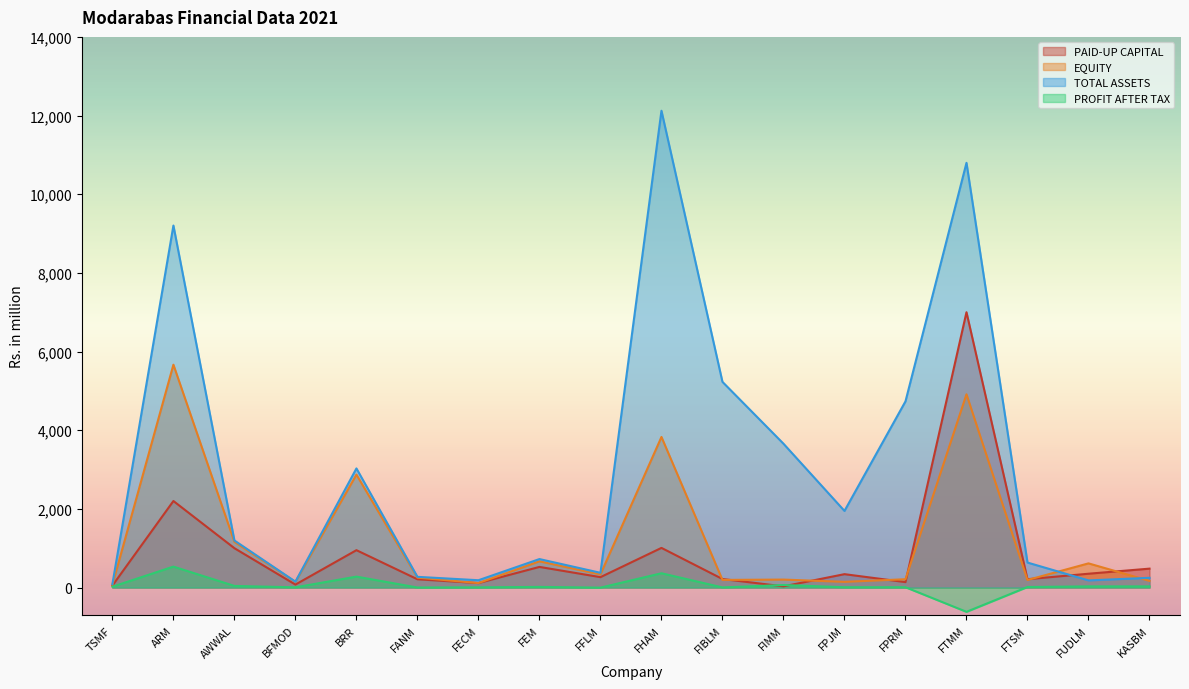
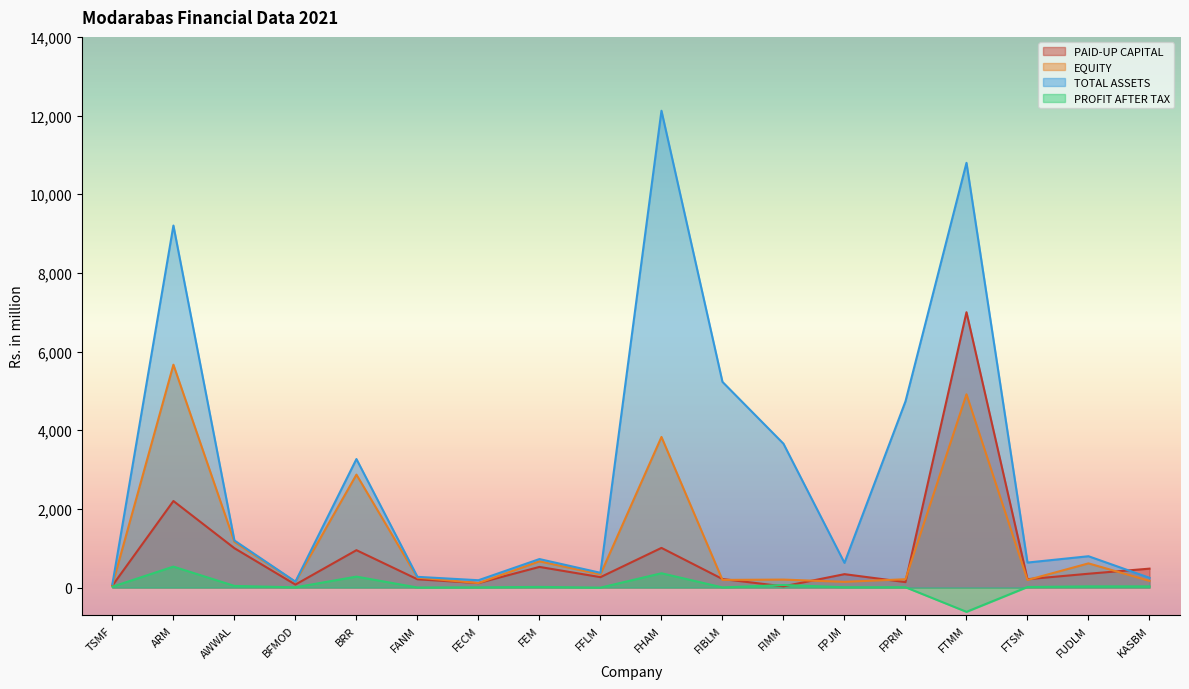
TOTAL ASSETS, BRR: 3,000 -> 3,300
TOTAL ASSETS, FPJM: 1,900 -> 600
TOTAL ASSETS, FUDLM: 200 -> 800
